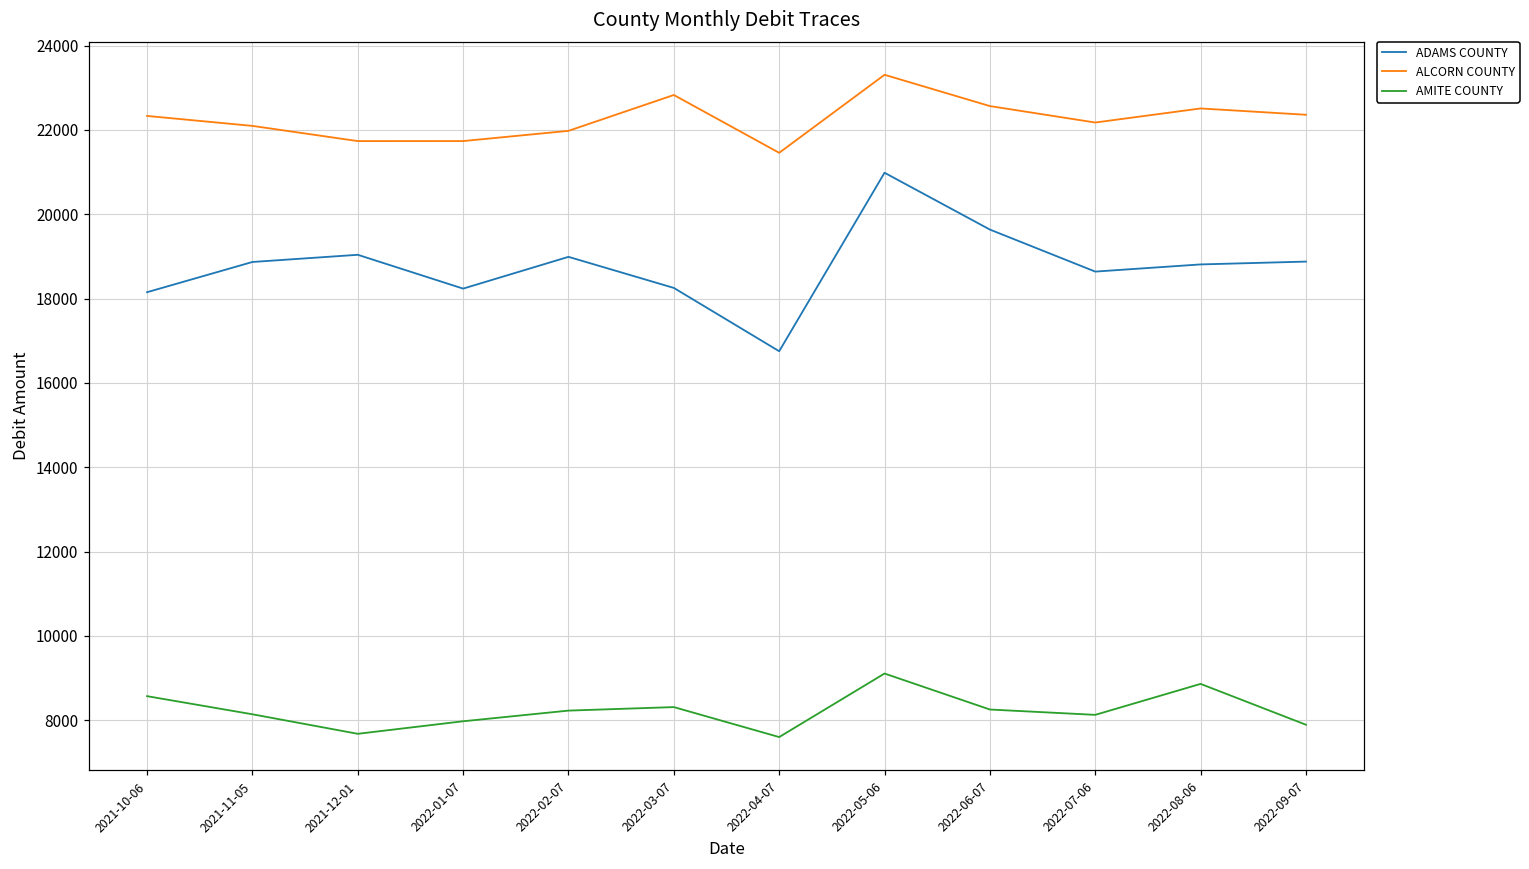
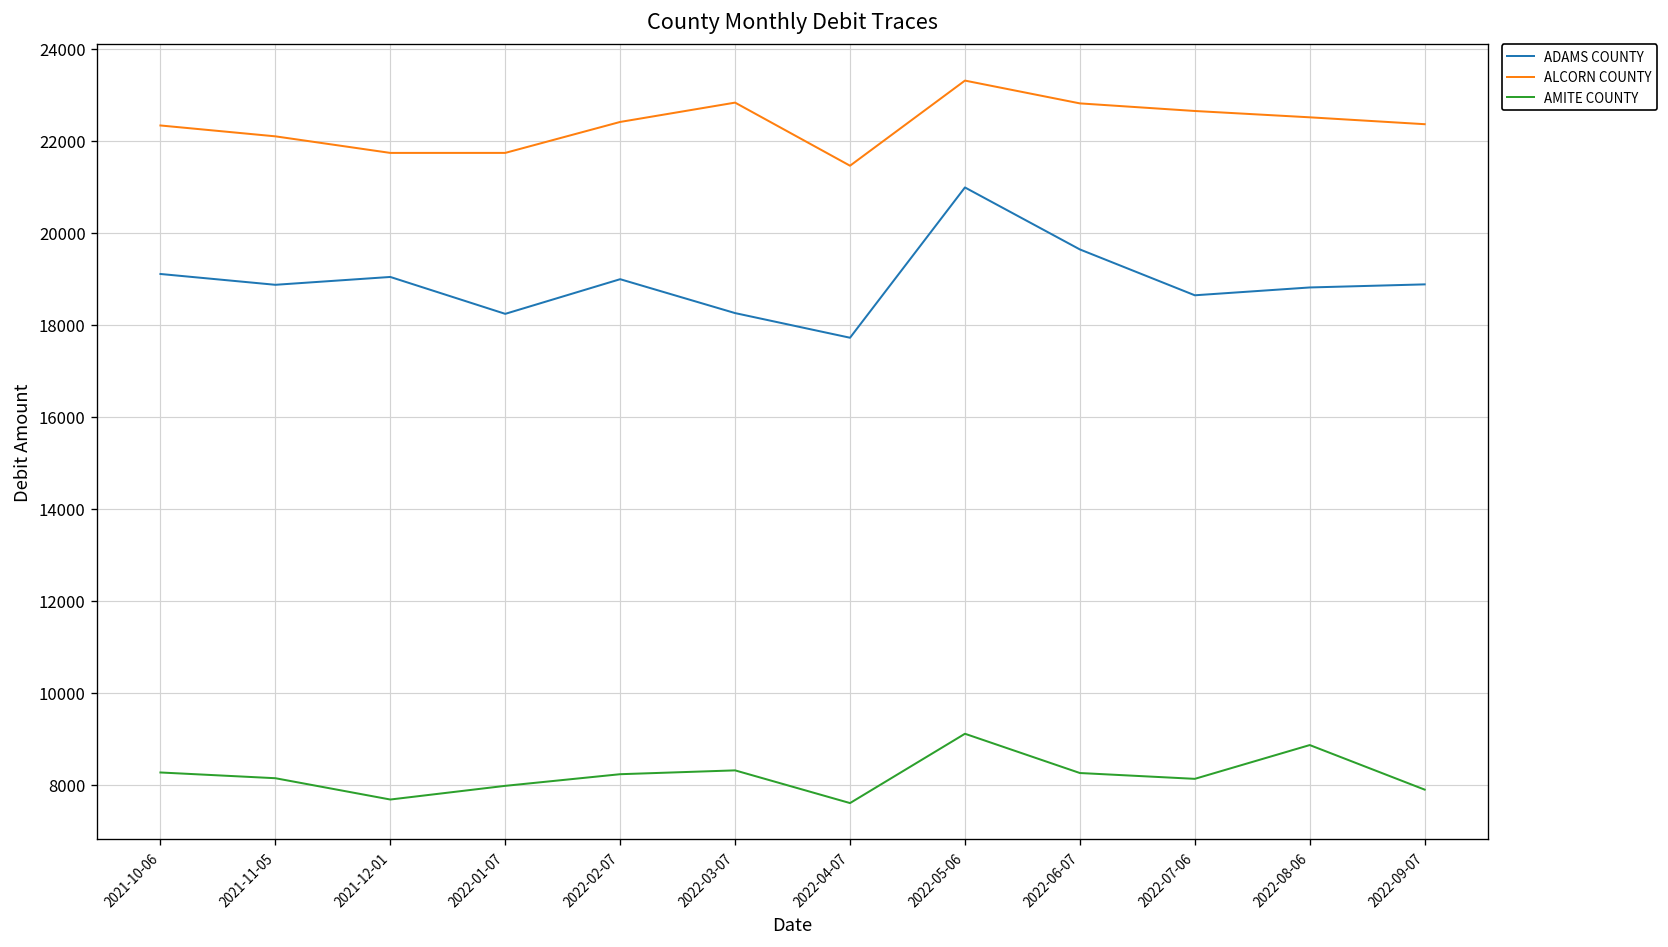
ADAMS COUNTY, 2021-10-06: 18200 -> 19100
AMITE COUNTY, 2021-10-06: 8600 -> 8300
ALCORN COUNTY, 2022-02-07: 22000 -> 22400
ADAMS COUNTY, 2022-04-07: 16800 -> 17700
ALCORN COUNTY, 2022-06-07: 22600 -> 22800
ALCORN COUNTY, 2022-07-06: 22200 -> 22600
